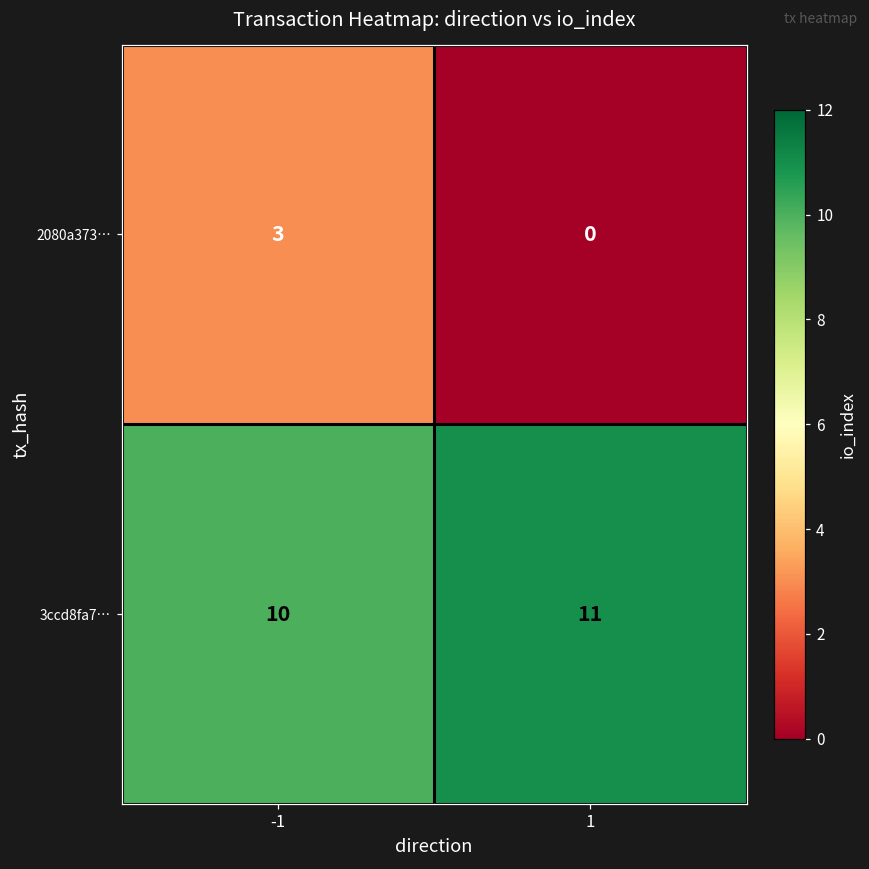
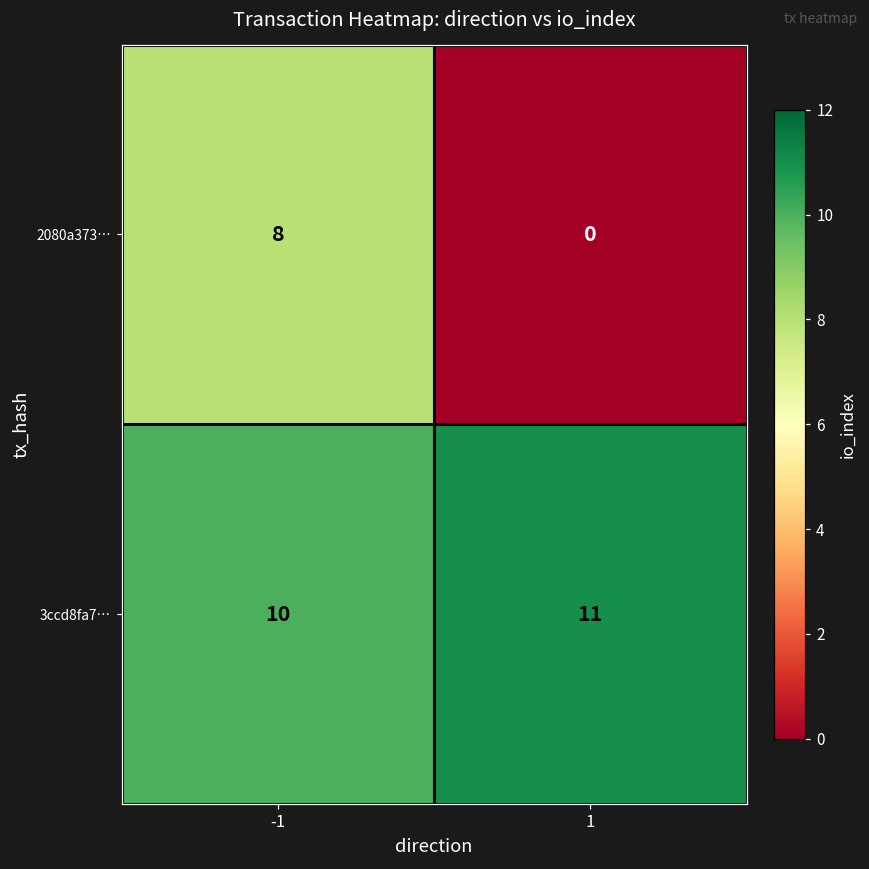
2080a373…, -1: 3 -> 8
